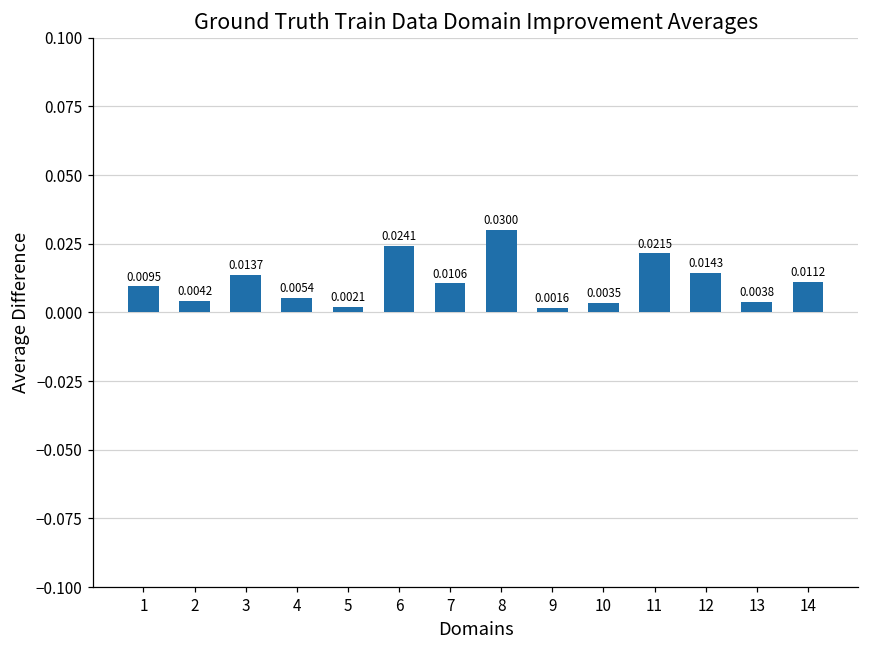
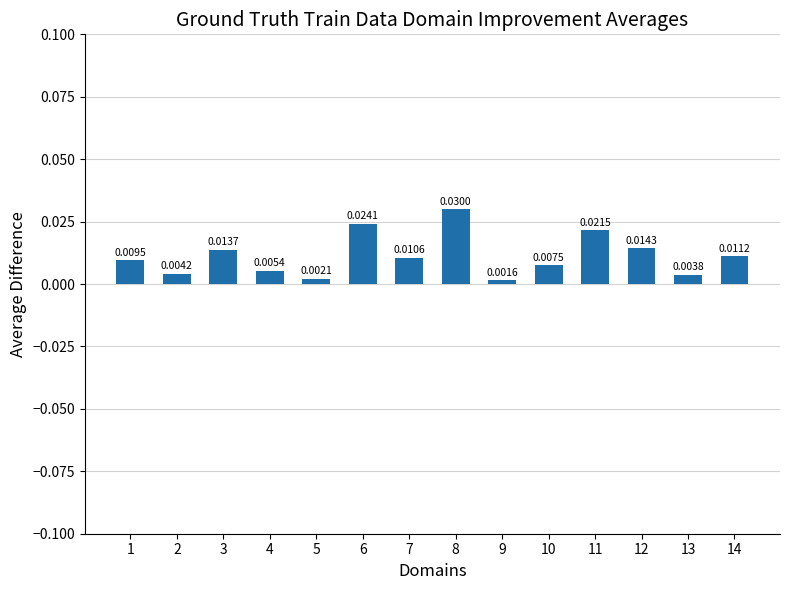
10: 0.0035 -> 0.0075
